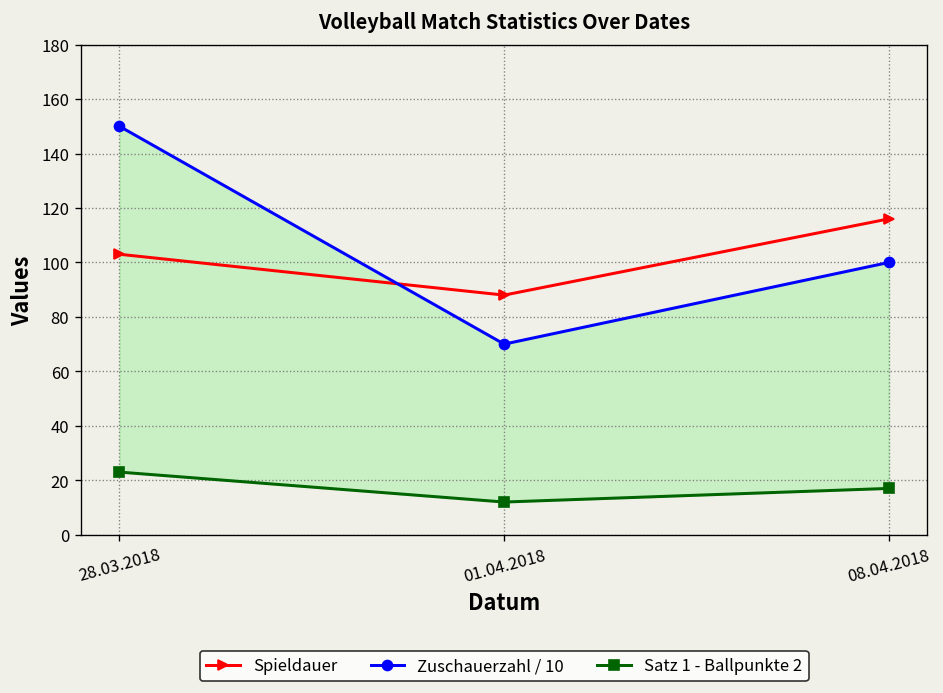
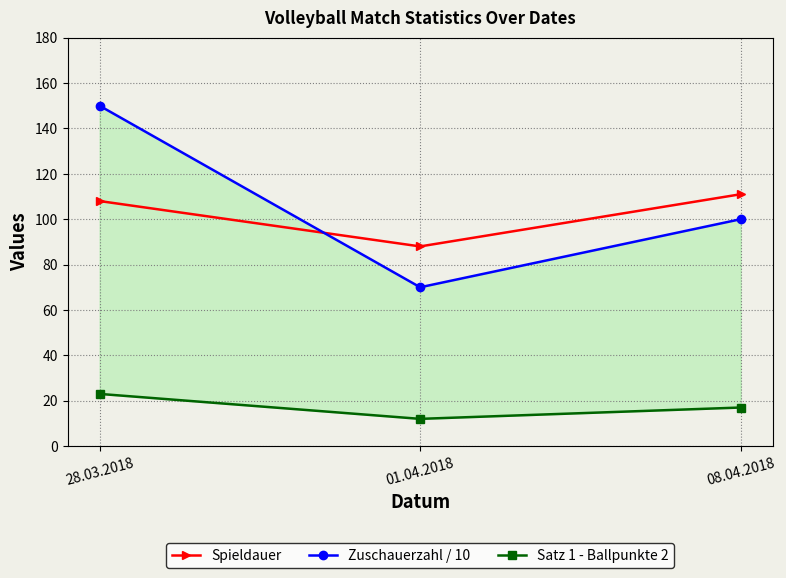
Spieldauer, 28.03.2018: 103 -> 108
Spieldauer, 08.04.2018: 116 -> 111
